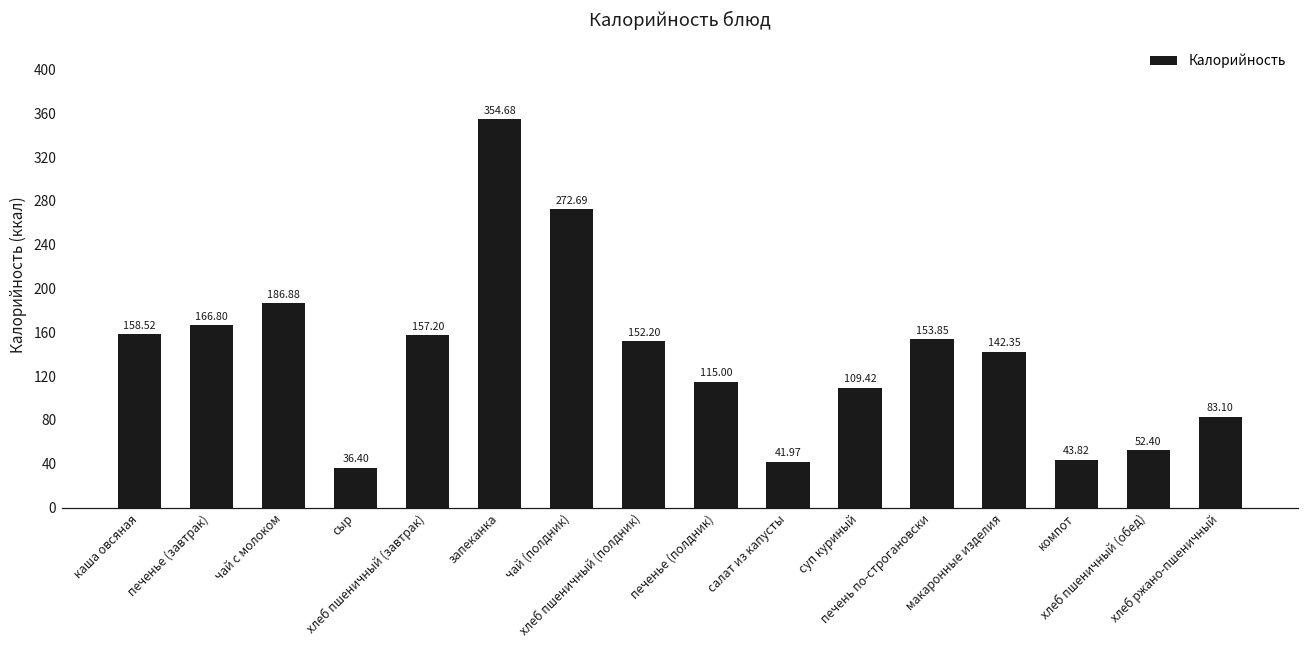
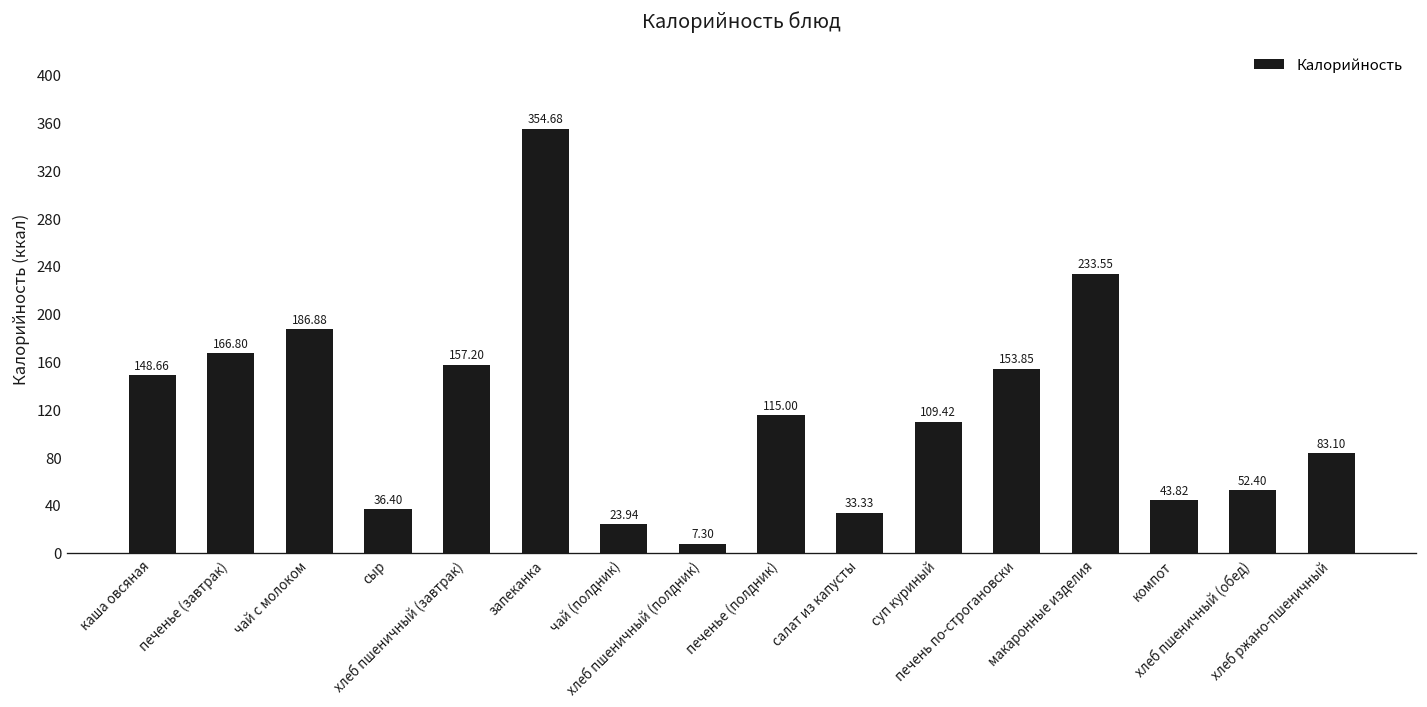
каша овсяная: 158.52 -> 148.66
чай (полдник): 272.69 -> 23.94
хлеб пшеничный (полдник): 152.20 -> 7.30
салат из капусты: 41.97 -> 33.33
макаронные изделия: 142.35 -> 233.55
